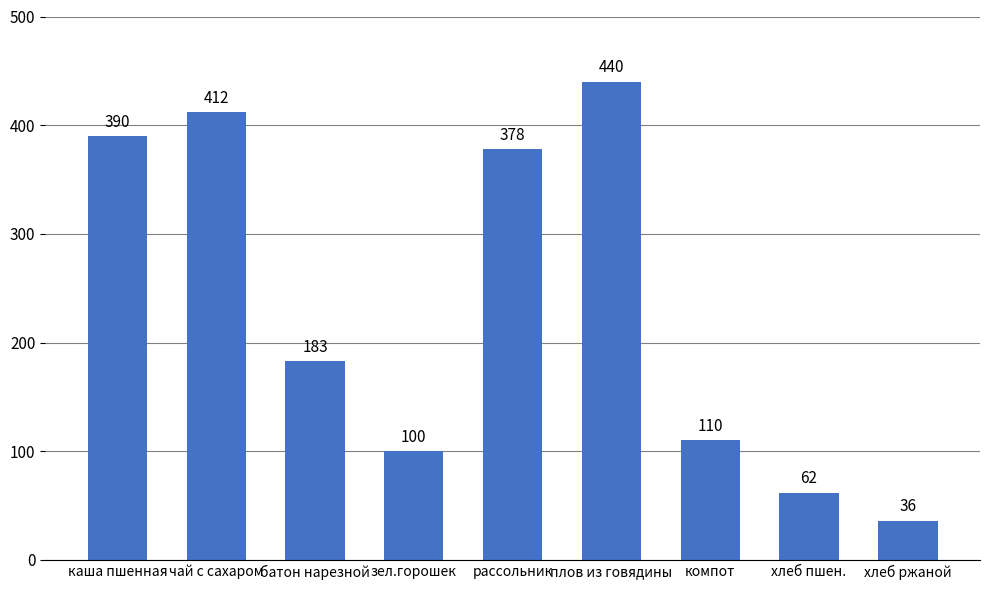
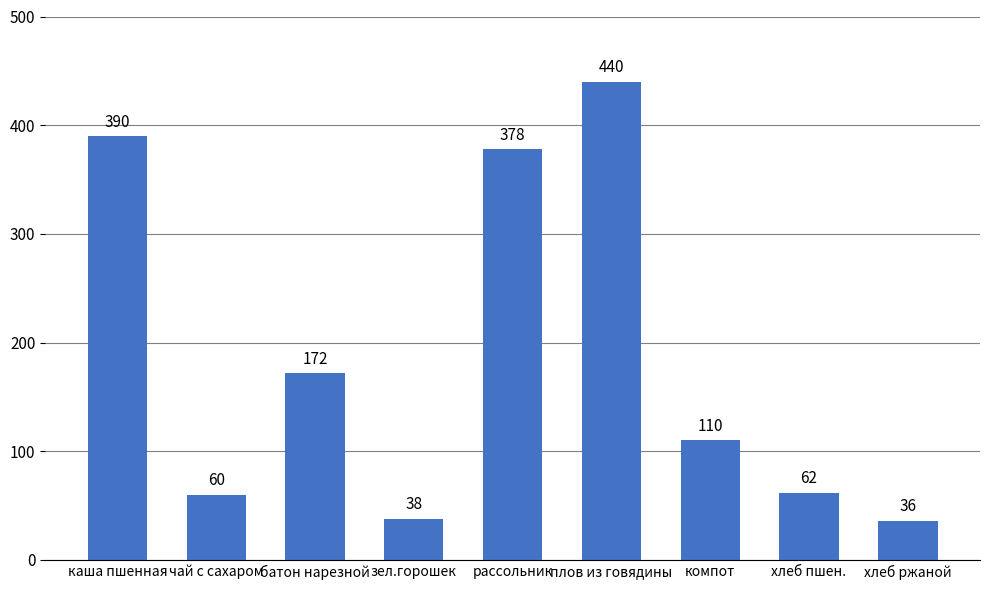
чай с сахаром: 412 -> 60
батон нарезной: 183 -> 172
зел.горошек: 100 -> 38
